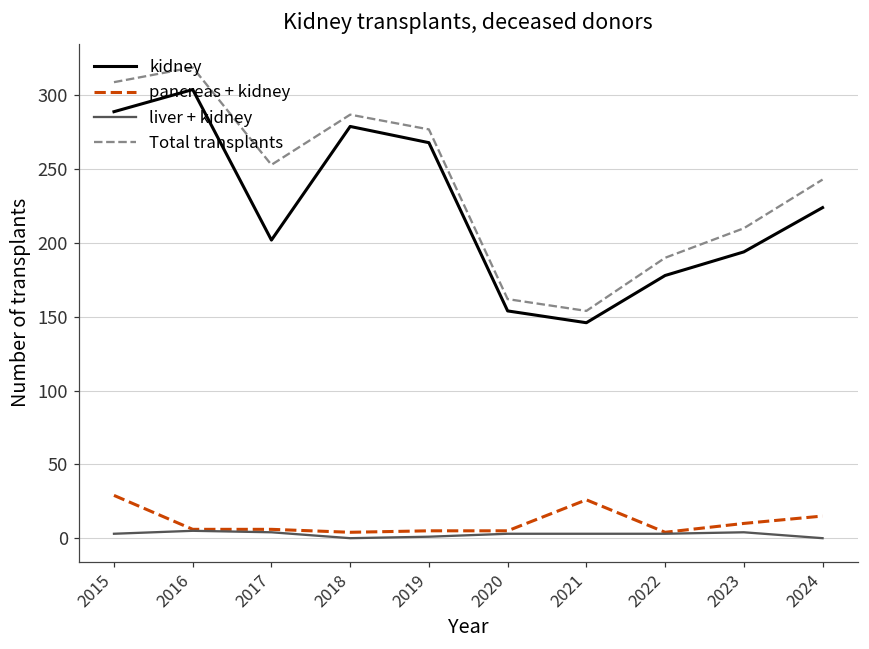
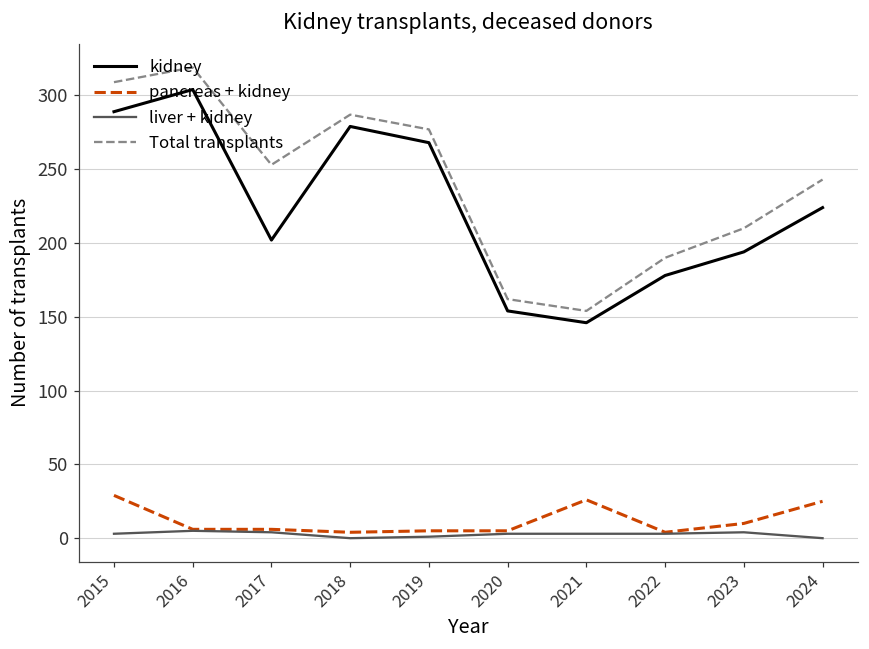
pancreas + kidney, 2024: 15 -> 25
